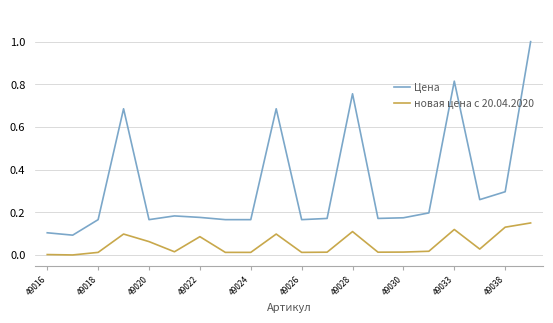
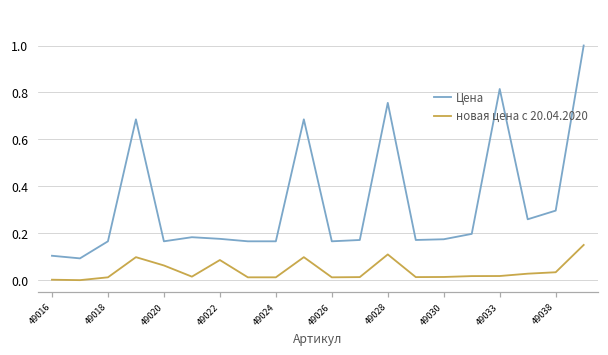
новая цена с 20.04.2020, 49033: 0.12 -> 0.02
новая цена с 20.04.2020, 49038: 0.13 -> 0.03
